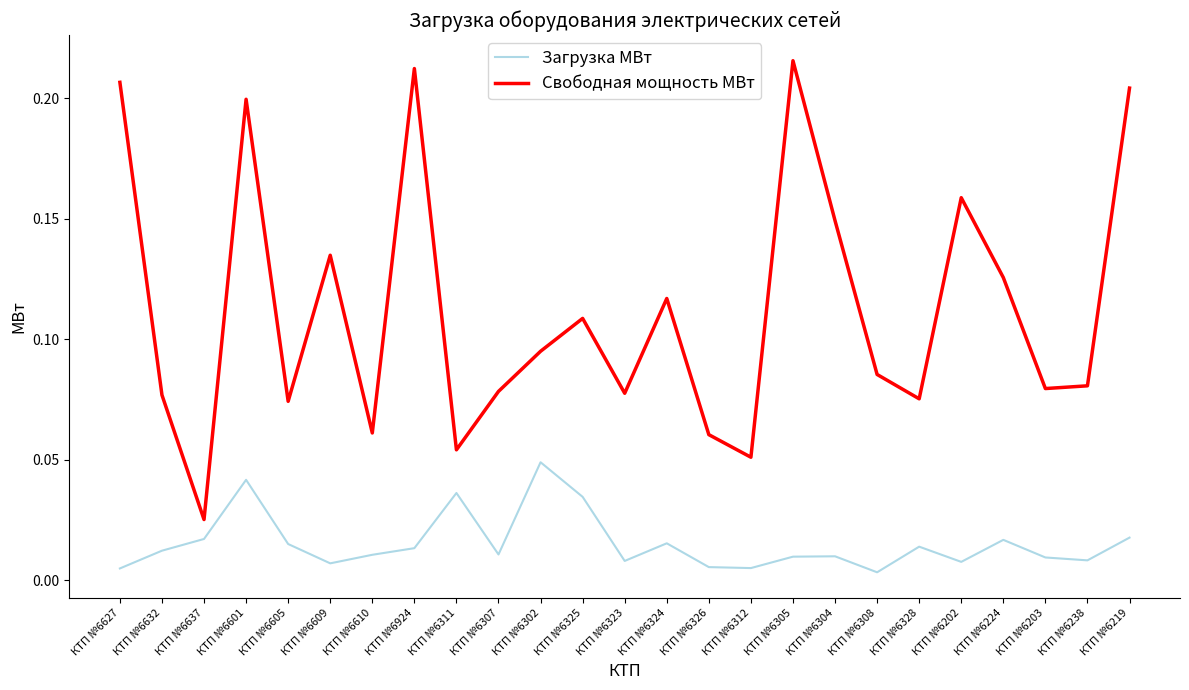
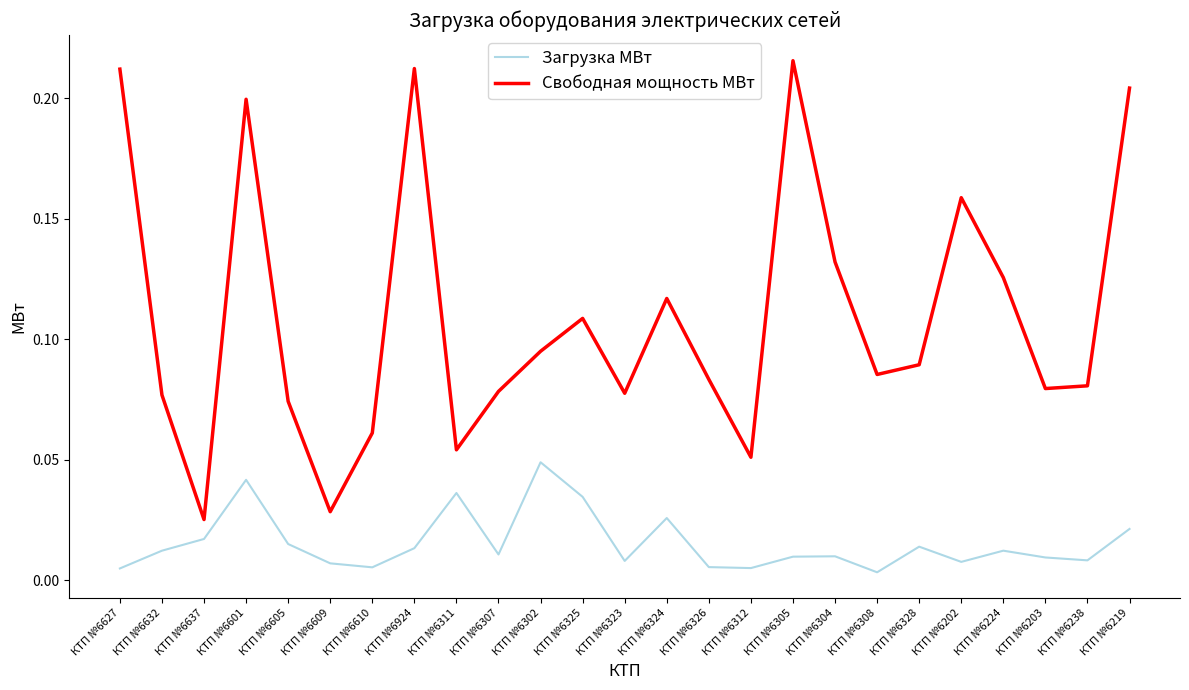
Свободная мощность МВт, КТП №6627: 0.207 -> 0.212
Свободная мощность МВт, КТП №6609: 0.135 -> 0.028
Загрузка МВт, КТП №6610: 0.010 -> 0.005
Загрузка МВт, КТП №6324: 0.015 -> 0.026
Свободная мощность МВт, КТП №6326: 0.060 -> 0.083
Свободная мощность МВт, КТП №6304: 0.149 -> 0.132
Свободная мощность МВт, КТП №6328: 0.075 -> 0.089
Загрузка МВт, КТП №6224: 0.017 -> 0.012
Загрузка МВт, КТП №6219: 0.018 -> 0.021
